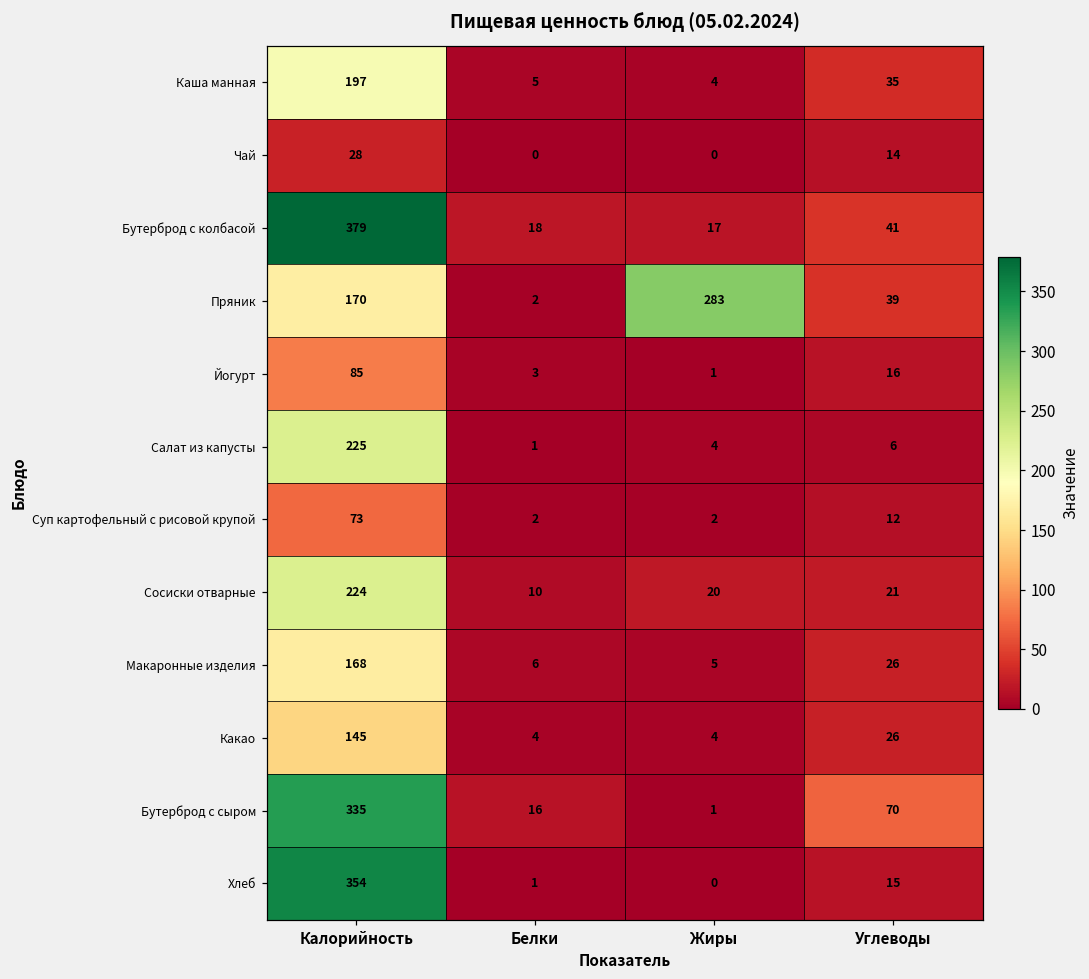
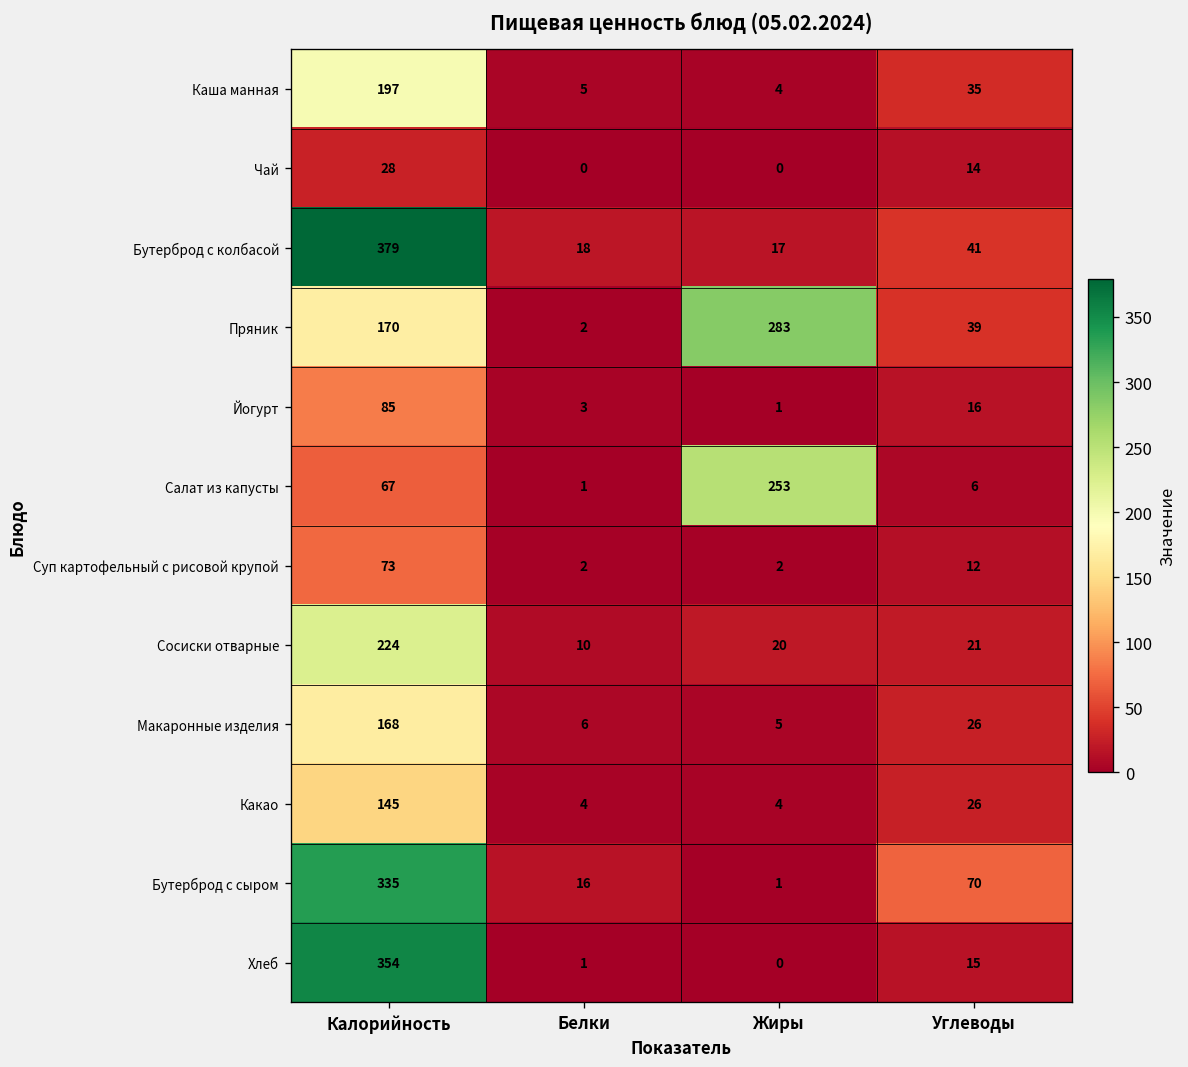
Салат из капусты, Калорийность: 225 -> 67
Салат из капусты, Жиры: 4 -> 253
